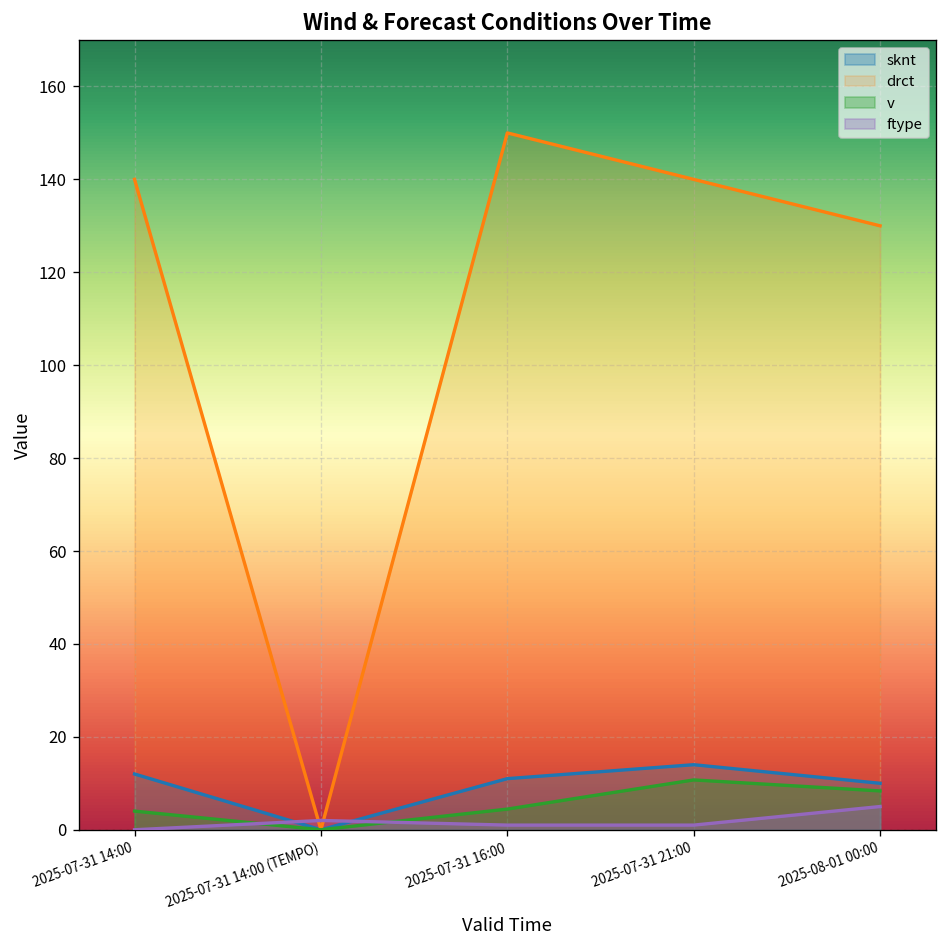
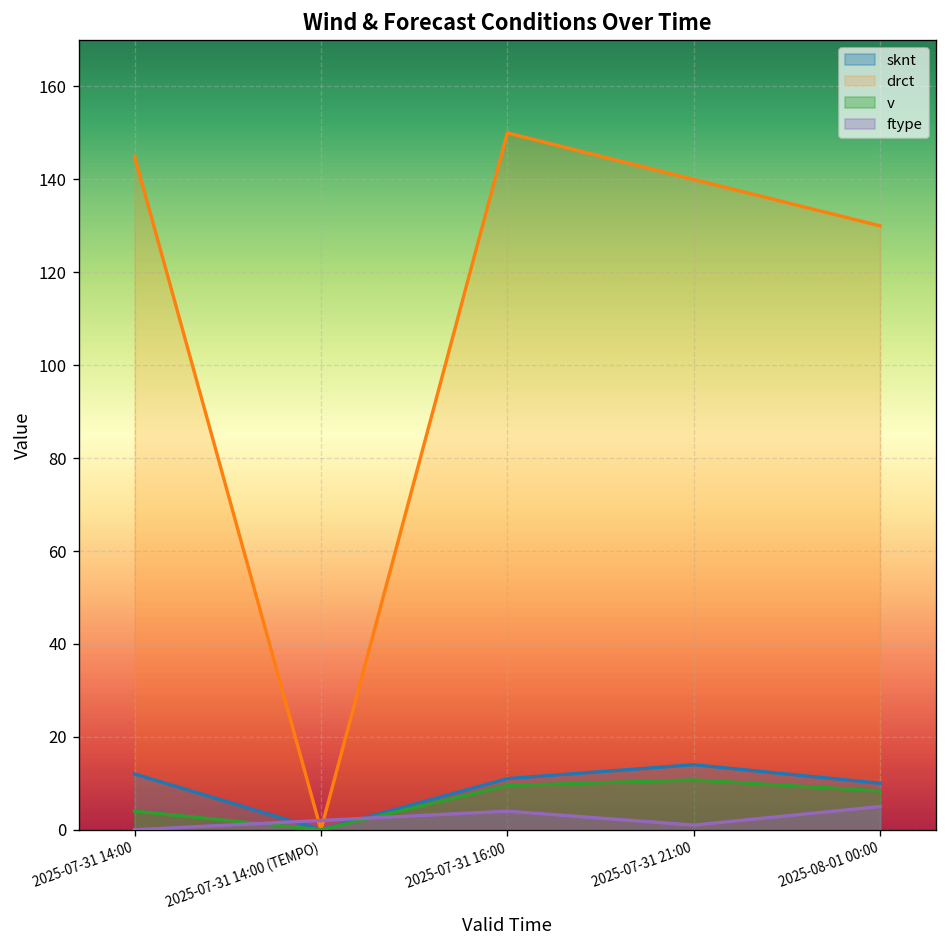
drct, 2025-07-31 14:00: 140 -> 145
v, 2025-07-31 16:00: 4 -> 10
ftype, 2025-07-31 16:00: 1 -> 4
